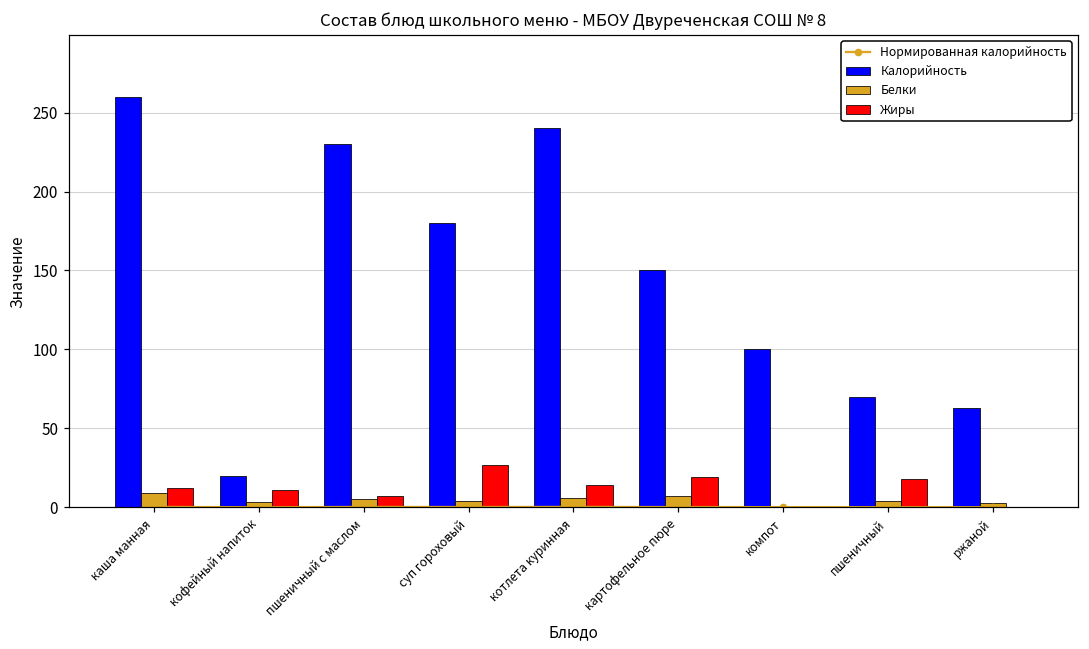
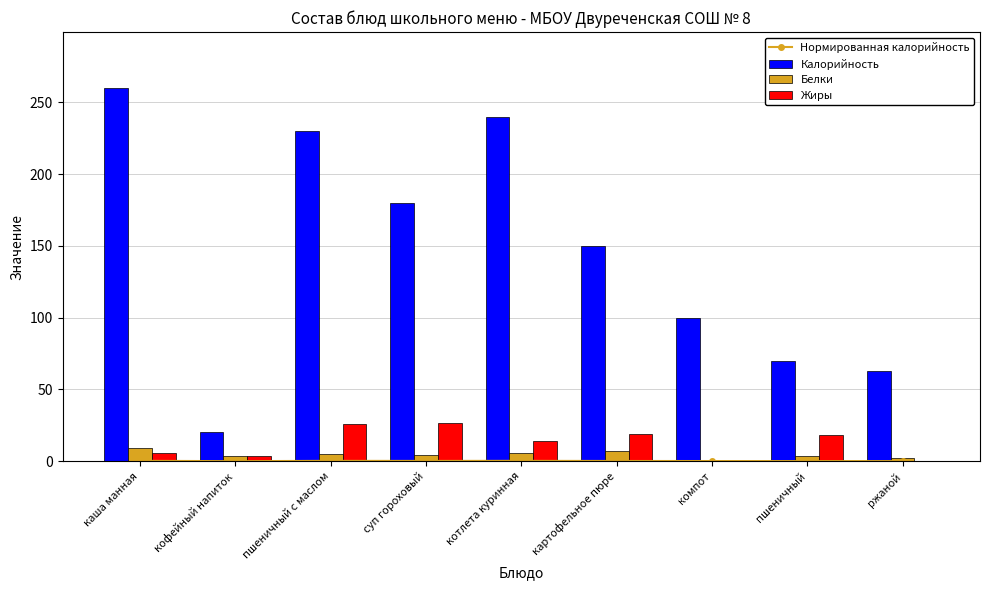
Жиры, каша манная: 12 -> 6
Жиры, кофейный напиток: 11 -> 4
Жиры, пшеничный с маслом: 7 -> 26
